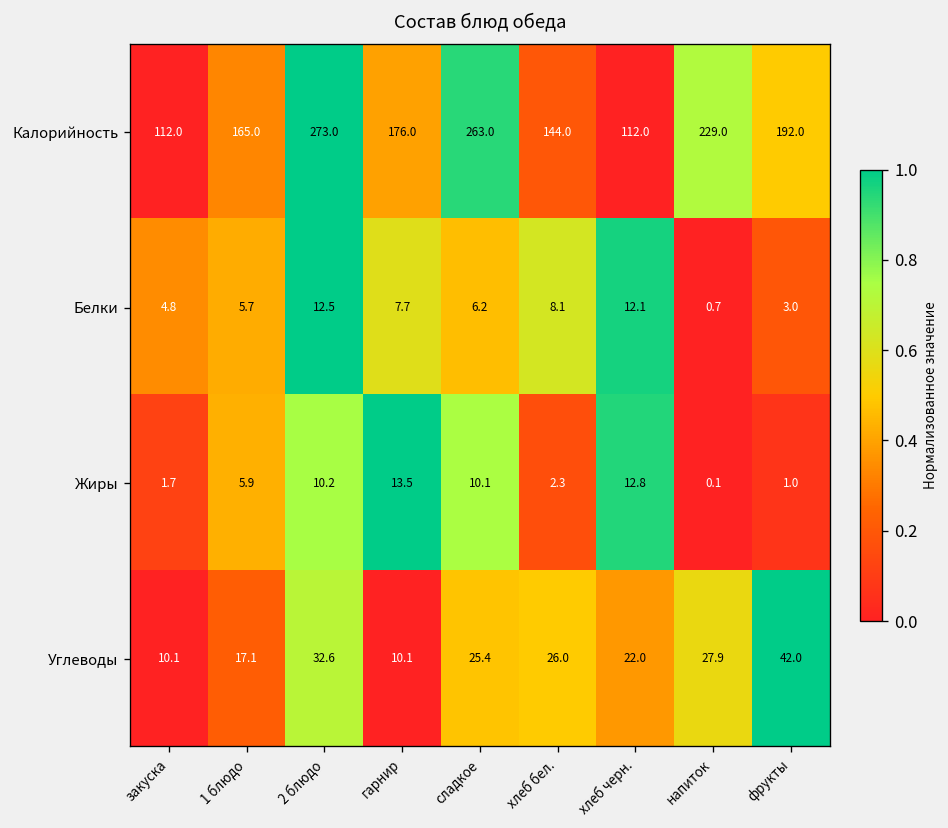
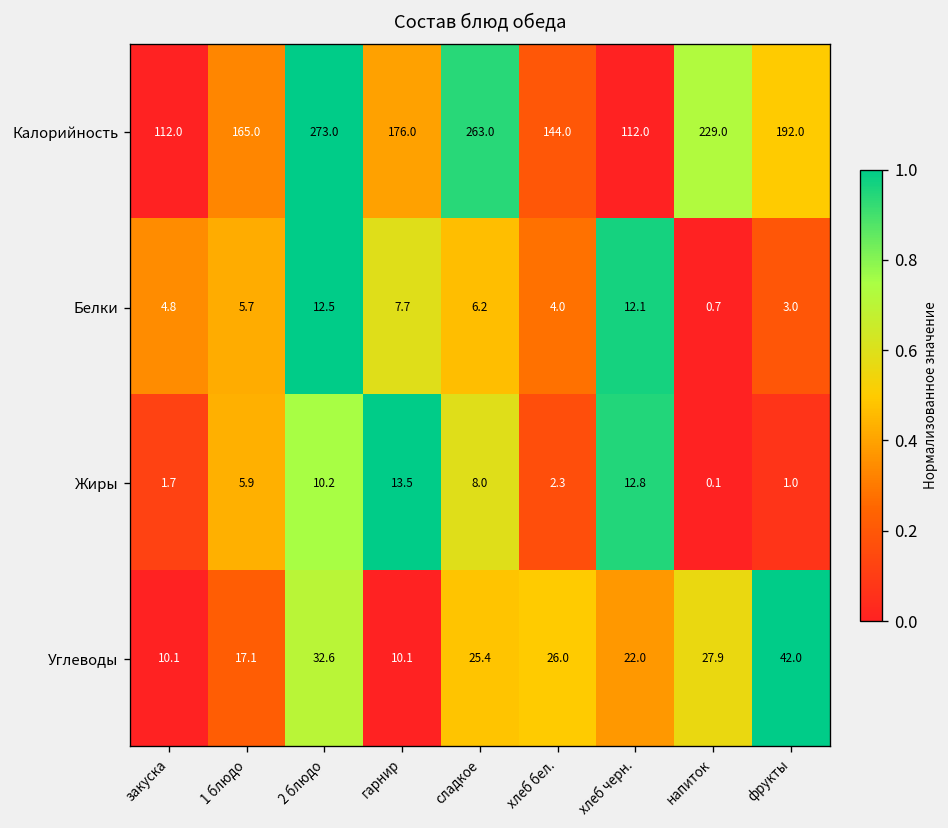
Белки, хлеб бел.: 8.1 -> 4.0
Жиры, сладкое: 10.1 -> 8.0
